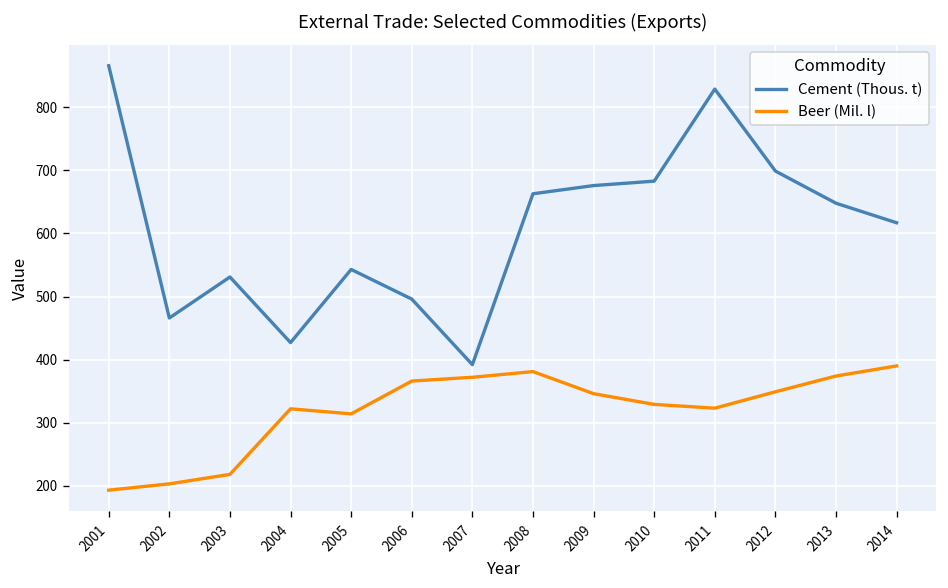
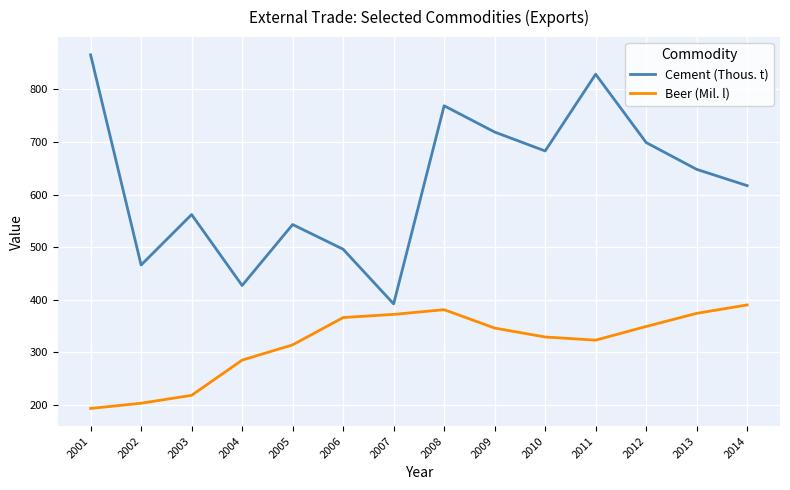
Cement (Thous. t), 2003: 530 -> 560
Beer (Mil. l), 2004: 320 -> 290
Cement (Thous. t), 2008: 660 -> 770
Cement (Thous. t), 2009: 680 -> 720
